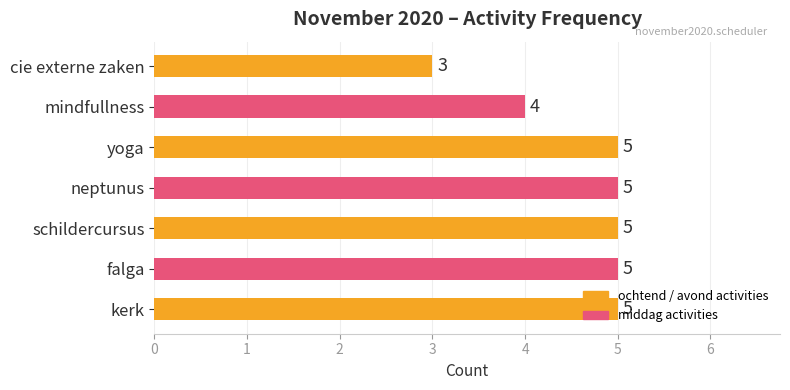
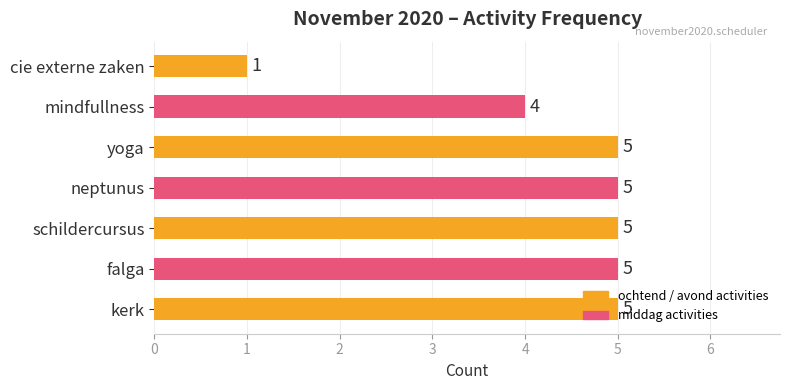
cie externe zaken: 3 -> 1
